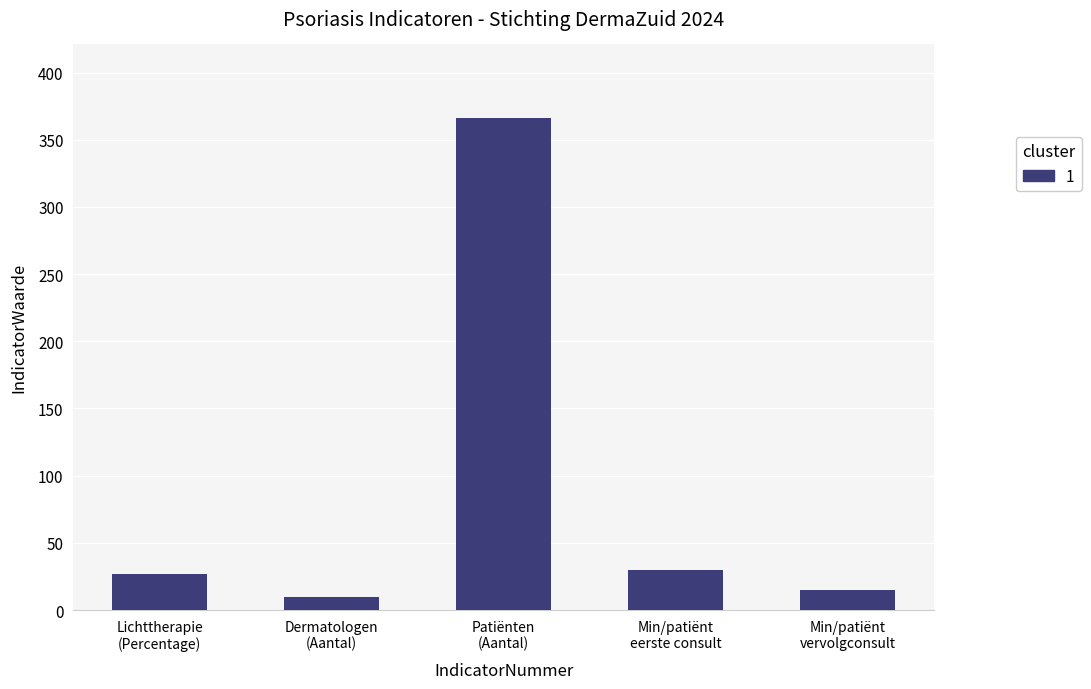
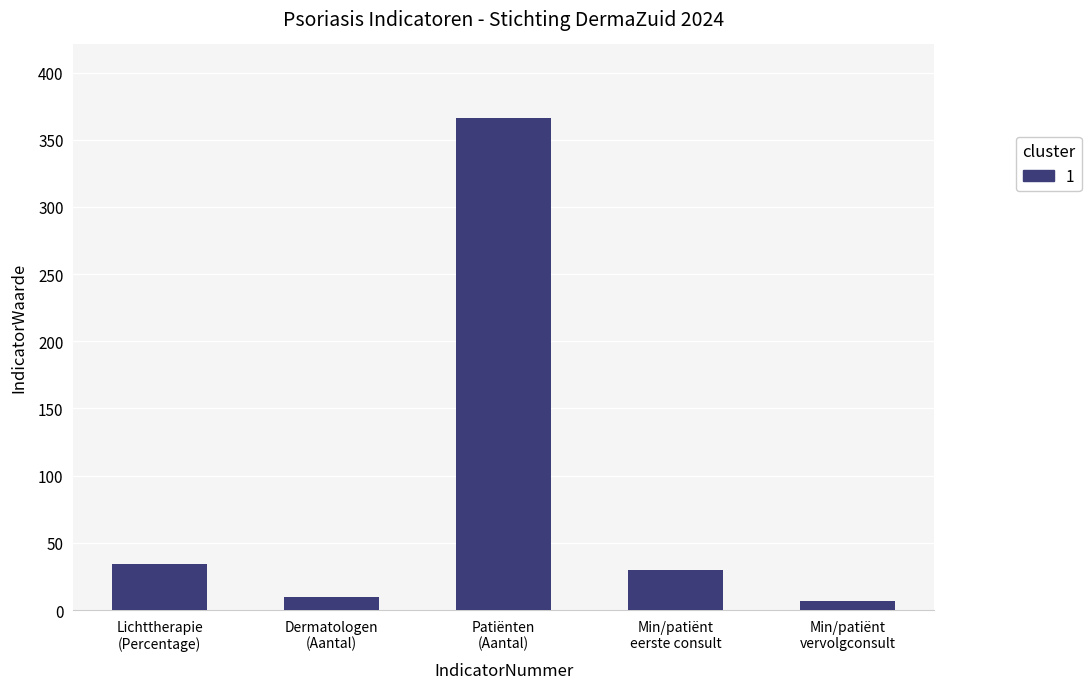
Lichttherapie (Percentage): 27 -> 34
Min/patiënt vervolgconsult: 15 -> 7
